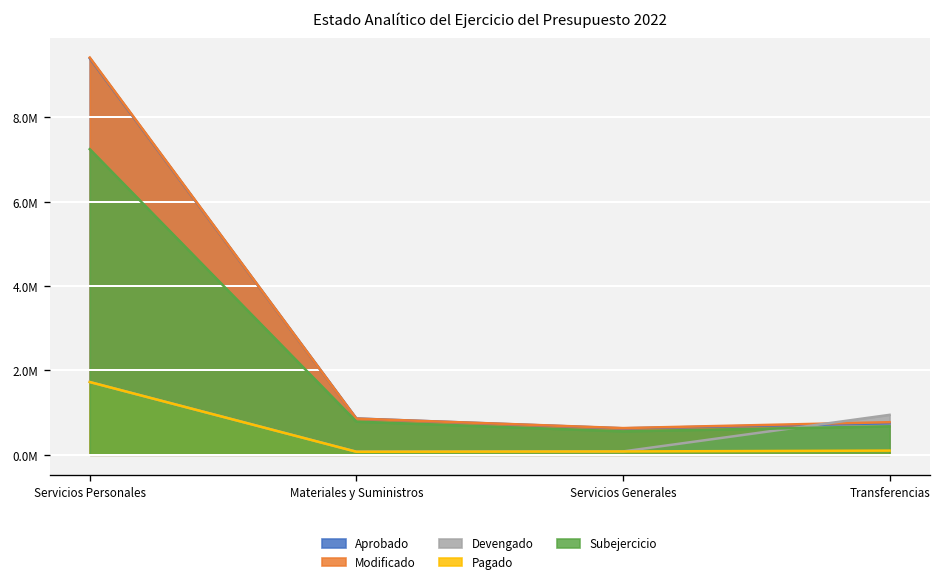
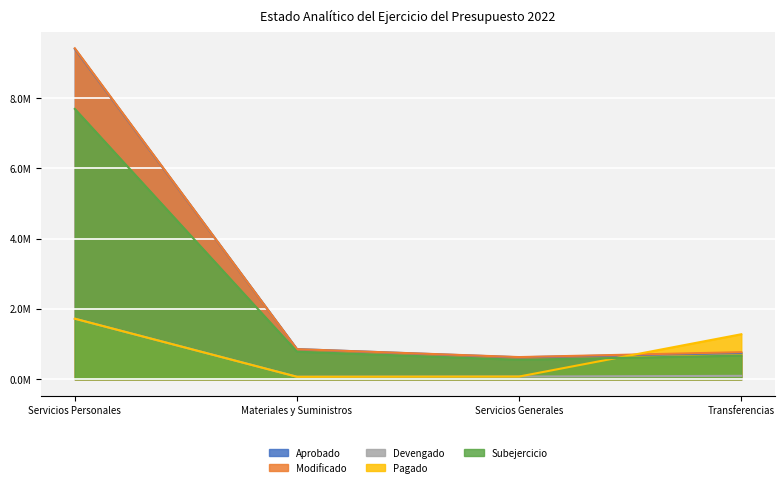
Subejercicio, Servicios Personales: 7200000 -> 7700000
Devengado, Transferencias: 900000 -> 100000
Pagado, Transferencias: 100000 -> 1300000
